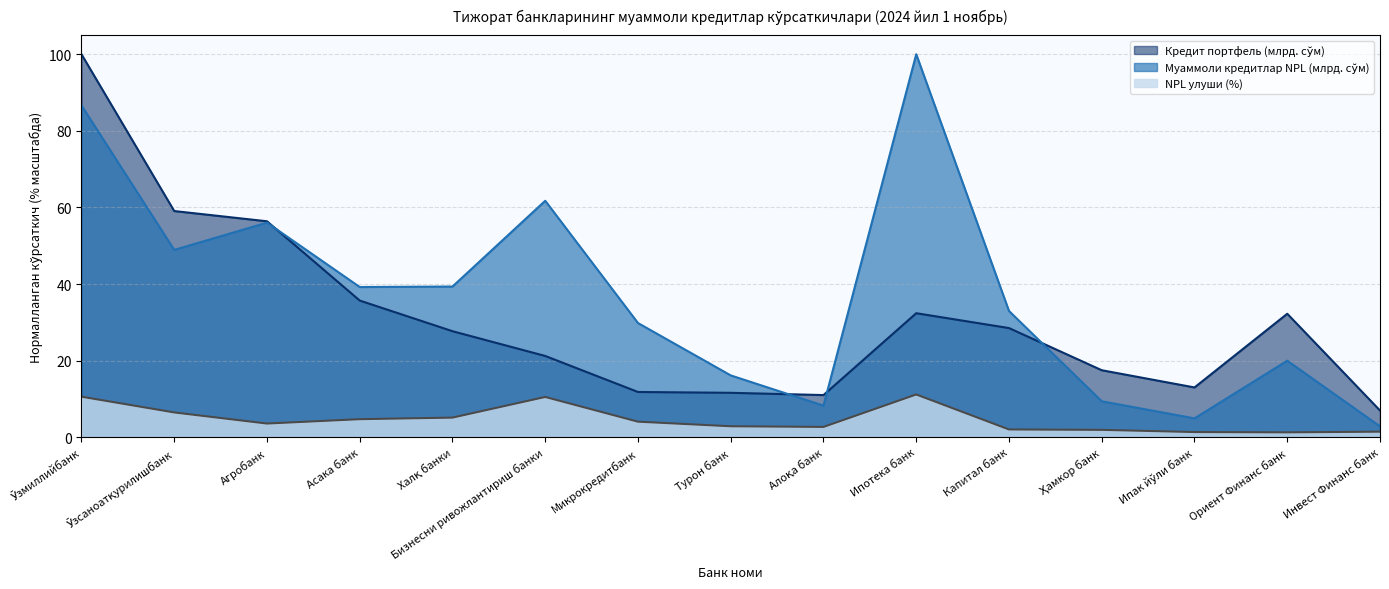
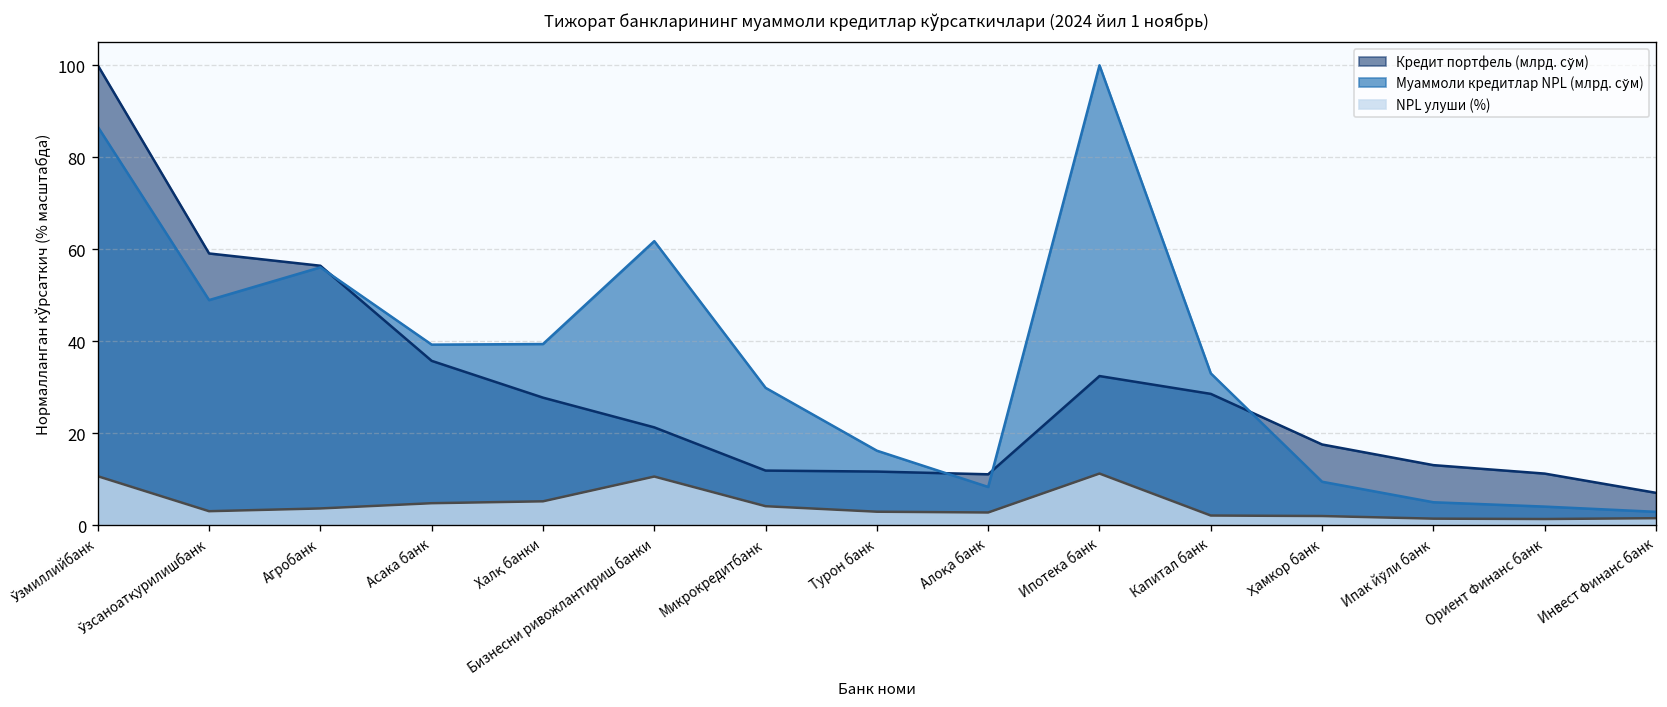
NPL улуши (%), Ўзсаноатқурилишбанк: 7 -> 3
Кредит портфель (млрд. сўм), Ориент Финанс банк: 32 -> 11
Муаммоли кредитлар NPL (млрд. сўм), Ориент Финанс банк: 20 -> 4
